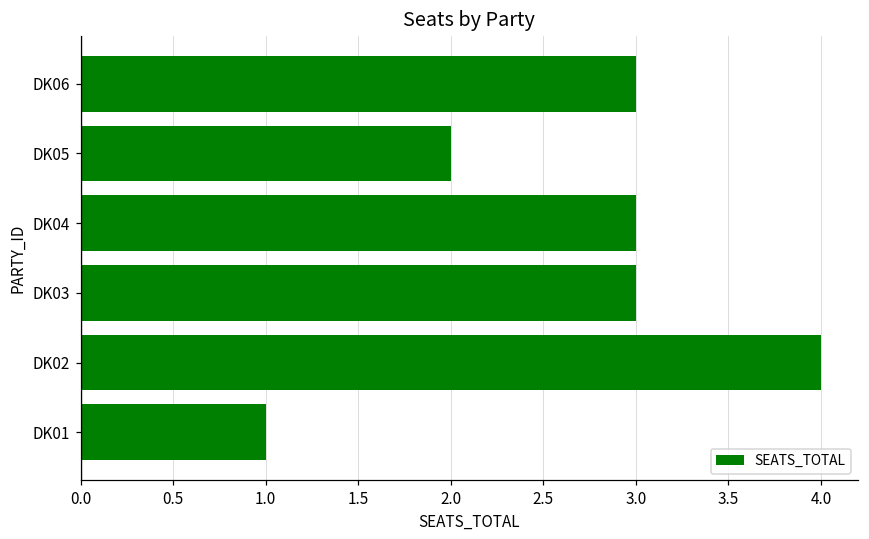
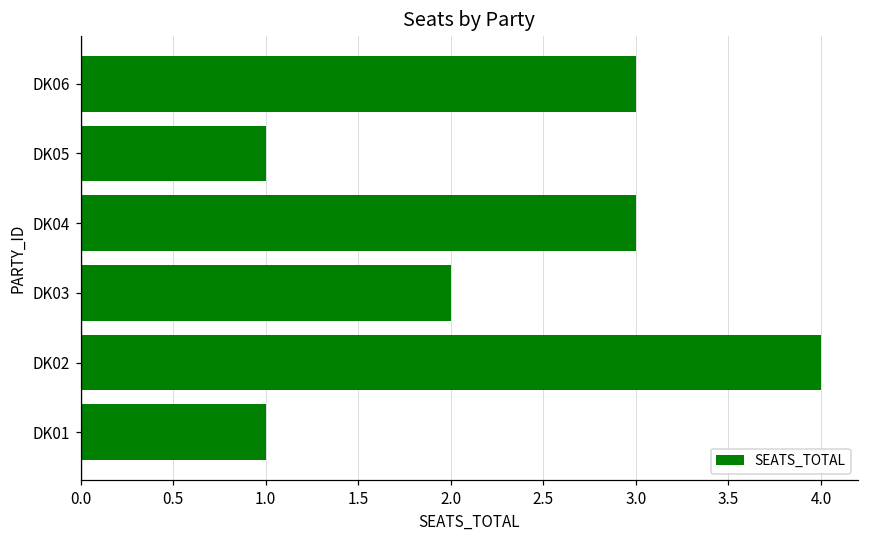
DK05: 2 -> 1
DK03: 3 -> 2
